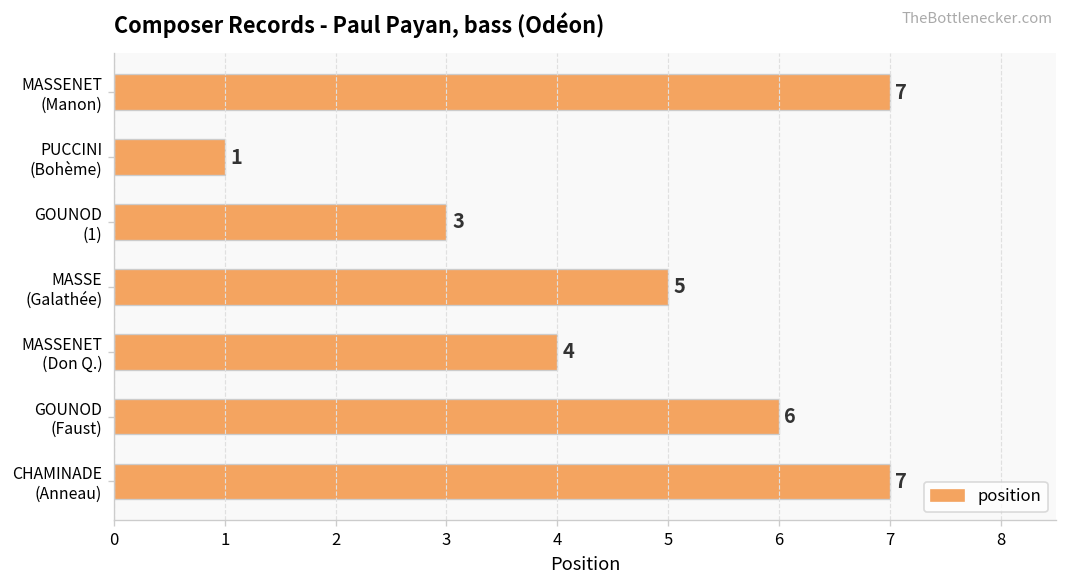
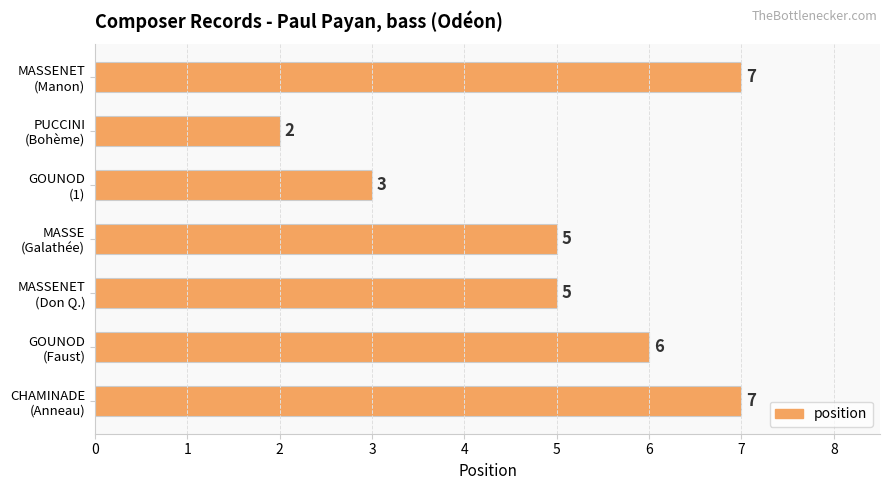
PUCCINI (Bohème): 1 -> 2
MASSENET (Don Q.): 4 -> 5
